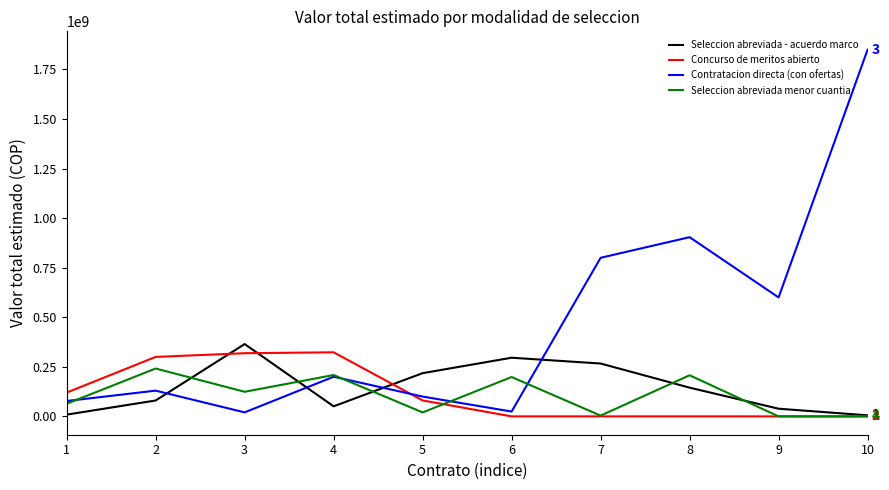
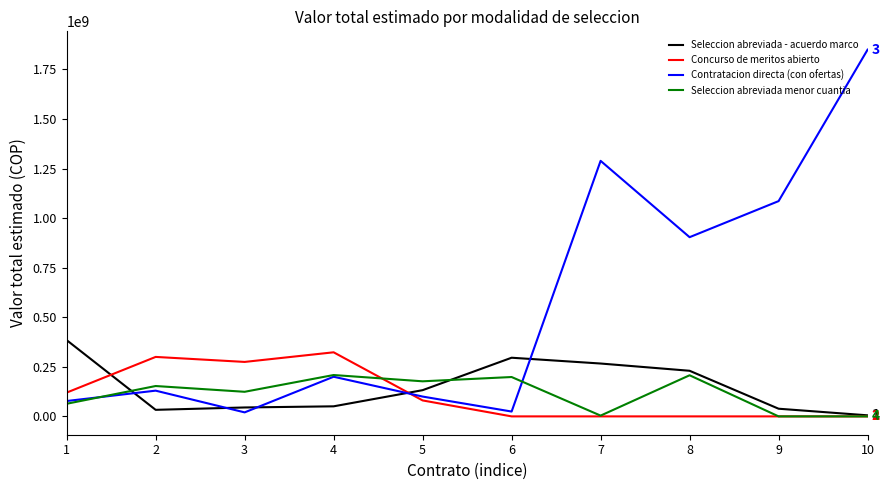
Seleccion abreviada - acuerdo marco, 1: 10000000 -> 380000000
Seleccion abreviada - acuerdo marco, 2: 80000000 -> 30000000
Seleccion abreviada menor cuantia, 2: 240000000 -> 150000000
Seleccion abreviada - acuerdo marco, 3: 360000000 -> 50000000
Concurso de meritos abierto, 3: 320000000 -> 270000000
Seleccion abreviada - acuerdo marco, 5: 220000000 -> 130000000
Seleccion abreviada menor cuantia, 5: 20000000 -> 180000000
Contratacion directa (con ofertas), 7: 800000000 -> 1290000000
Seleccion abreviada - acuerdo marco, 8: 140000000 -> 230000000
Contratacion directa (con ofertas), 9: 600000000 -> 1090000000
